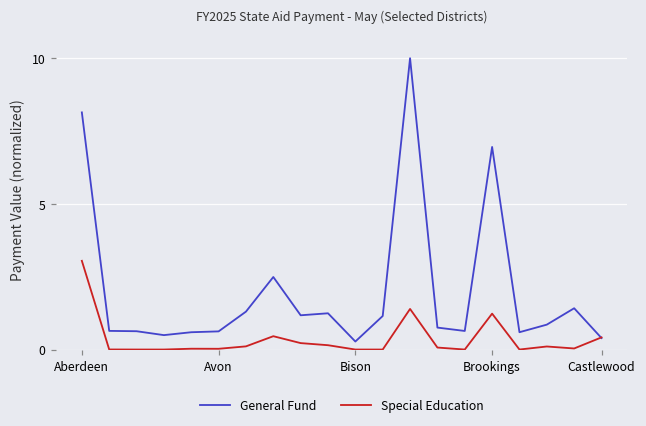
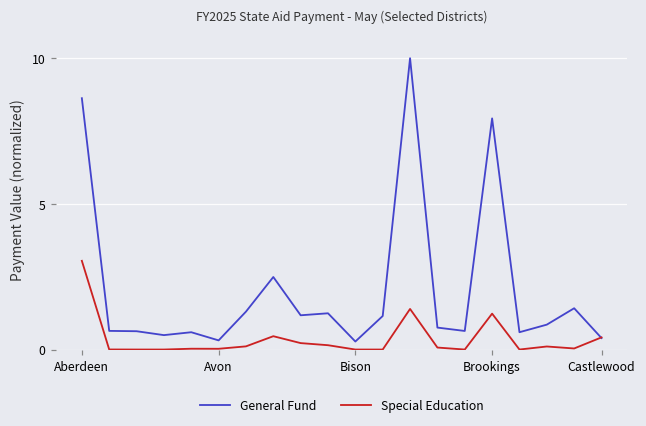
General Fund, Aberdeen: 8.1 -> 8.6
General Fund, Avon: 0.6 -> 0.3
General Fund, Brookings: 7.0 -> 7.9
